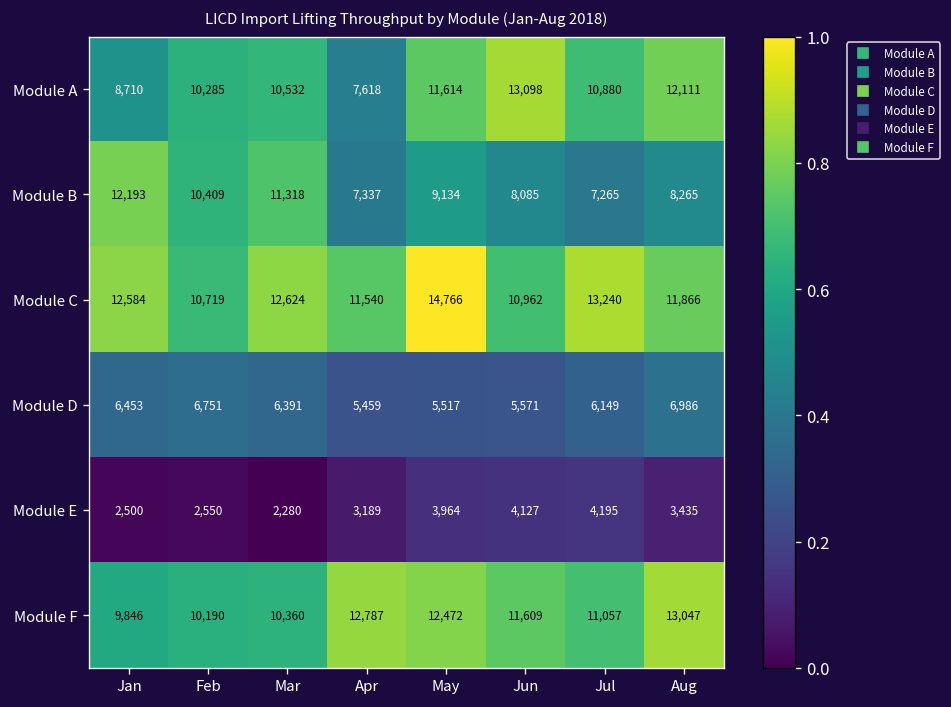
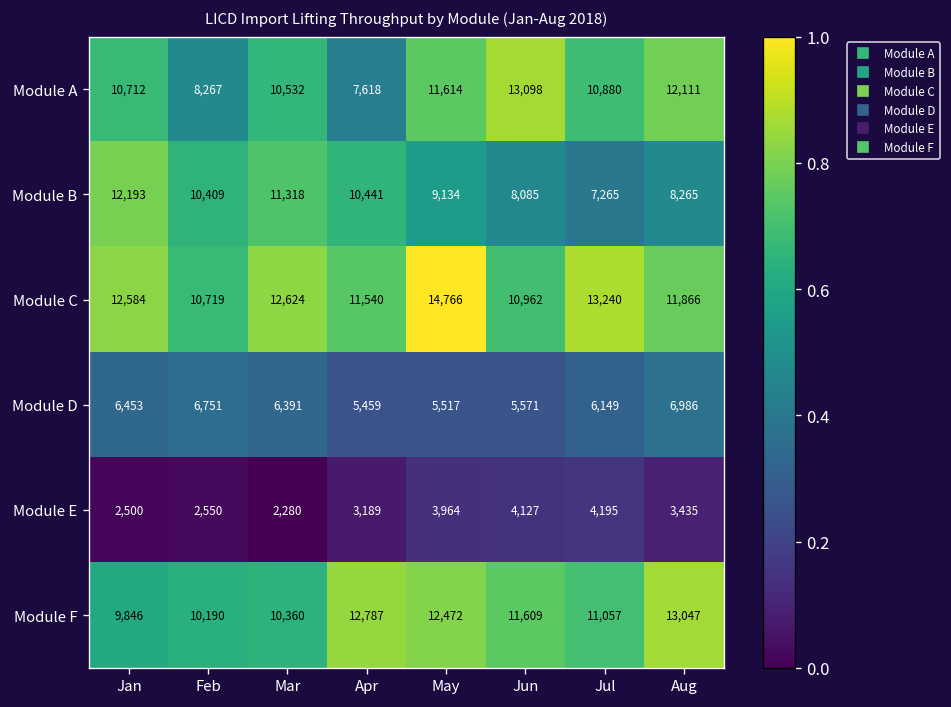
Module A, Jan: 8,710 -> 10,712
Module A, Feb: 10,285 -> 8,267
Module B, Apr: 7,337 -> 10,441
